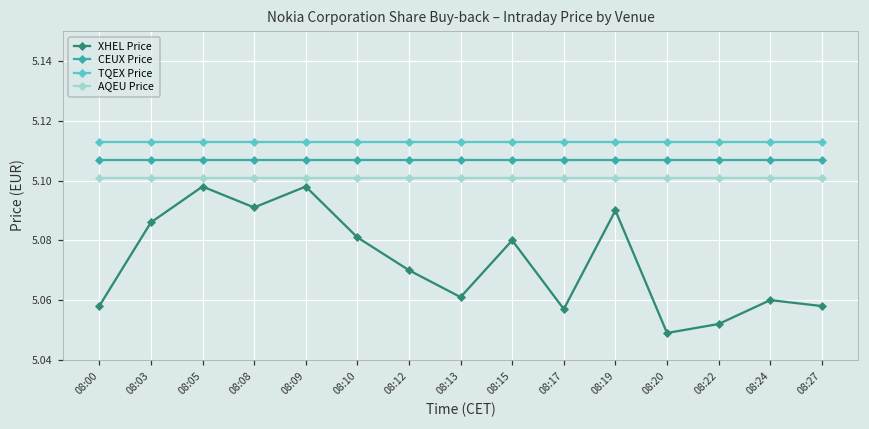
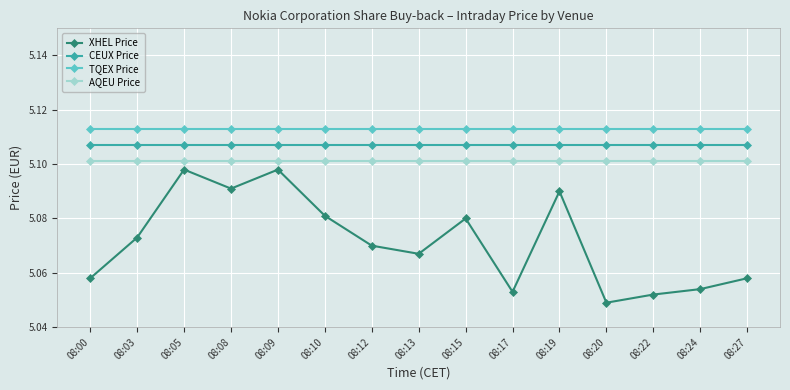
XHEL Price, 08:03: 5.086 -> 5.073
XHEL Price, 08:13: 5.061 -> 5.067
XHEL Price, 08:17: 5.057 -> 5.053
XHEL Price, 08:24: 5.060 -> 5.054
